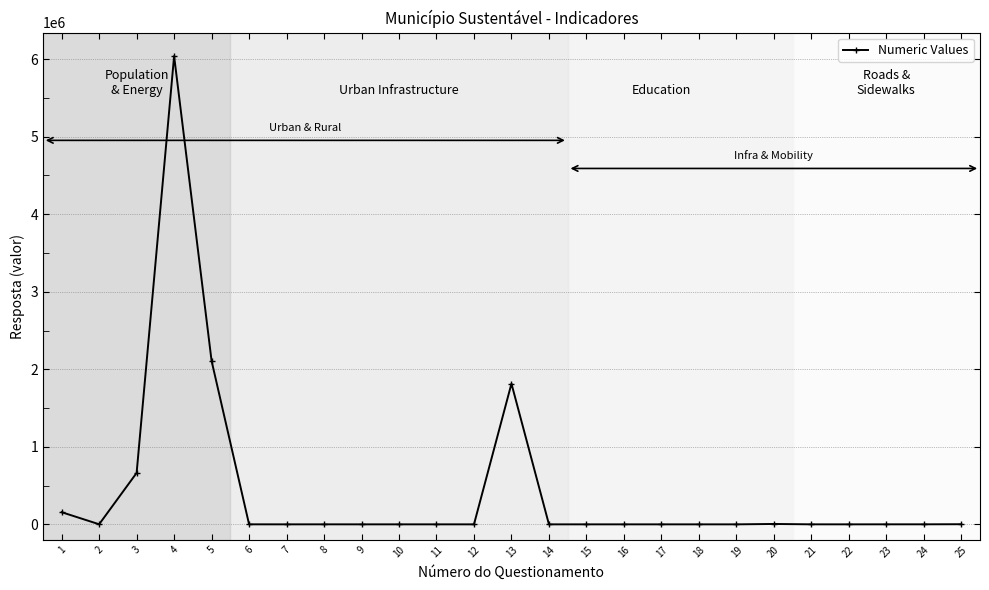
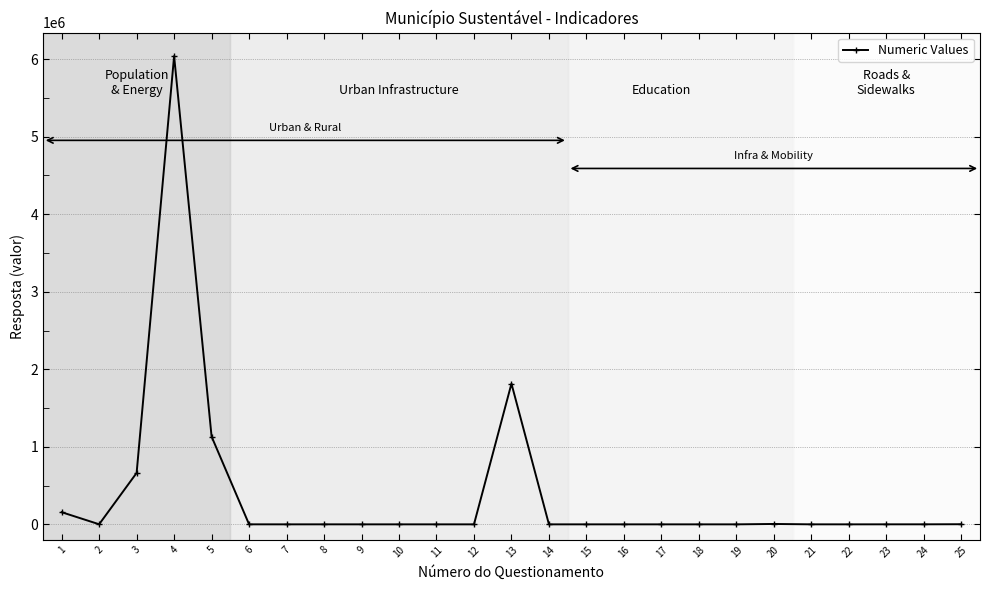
5: 2100000 -> 1100000
